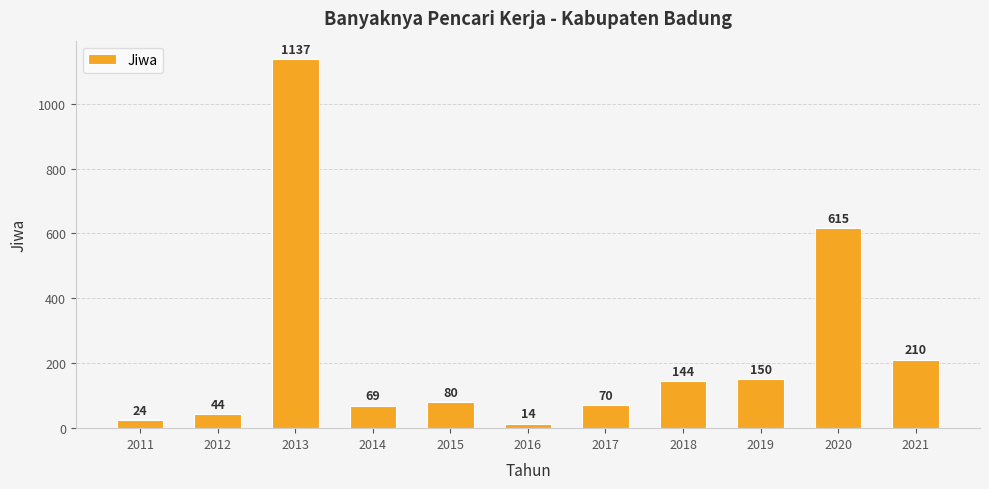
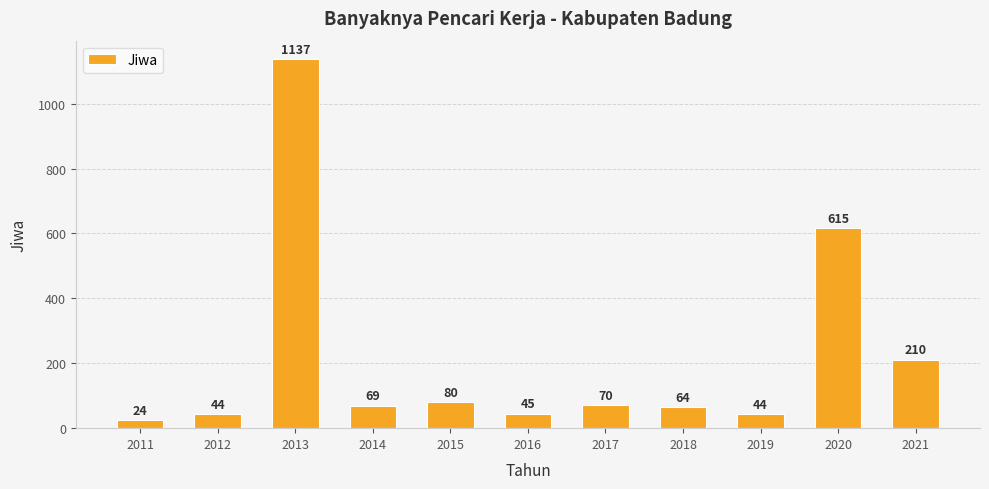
2016: 14 -> 45
2018: 144 -> 64
2019: 150 -> 44
